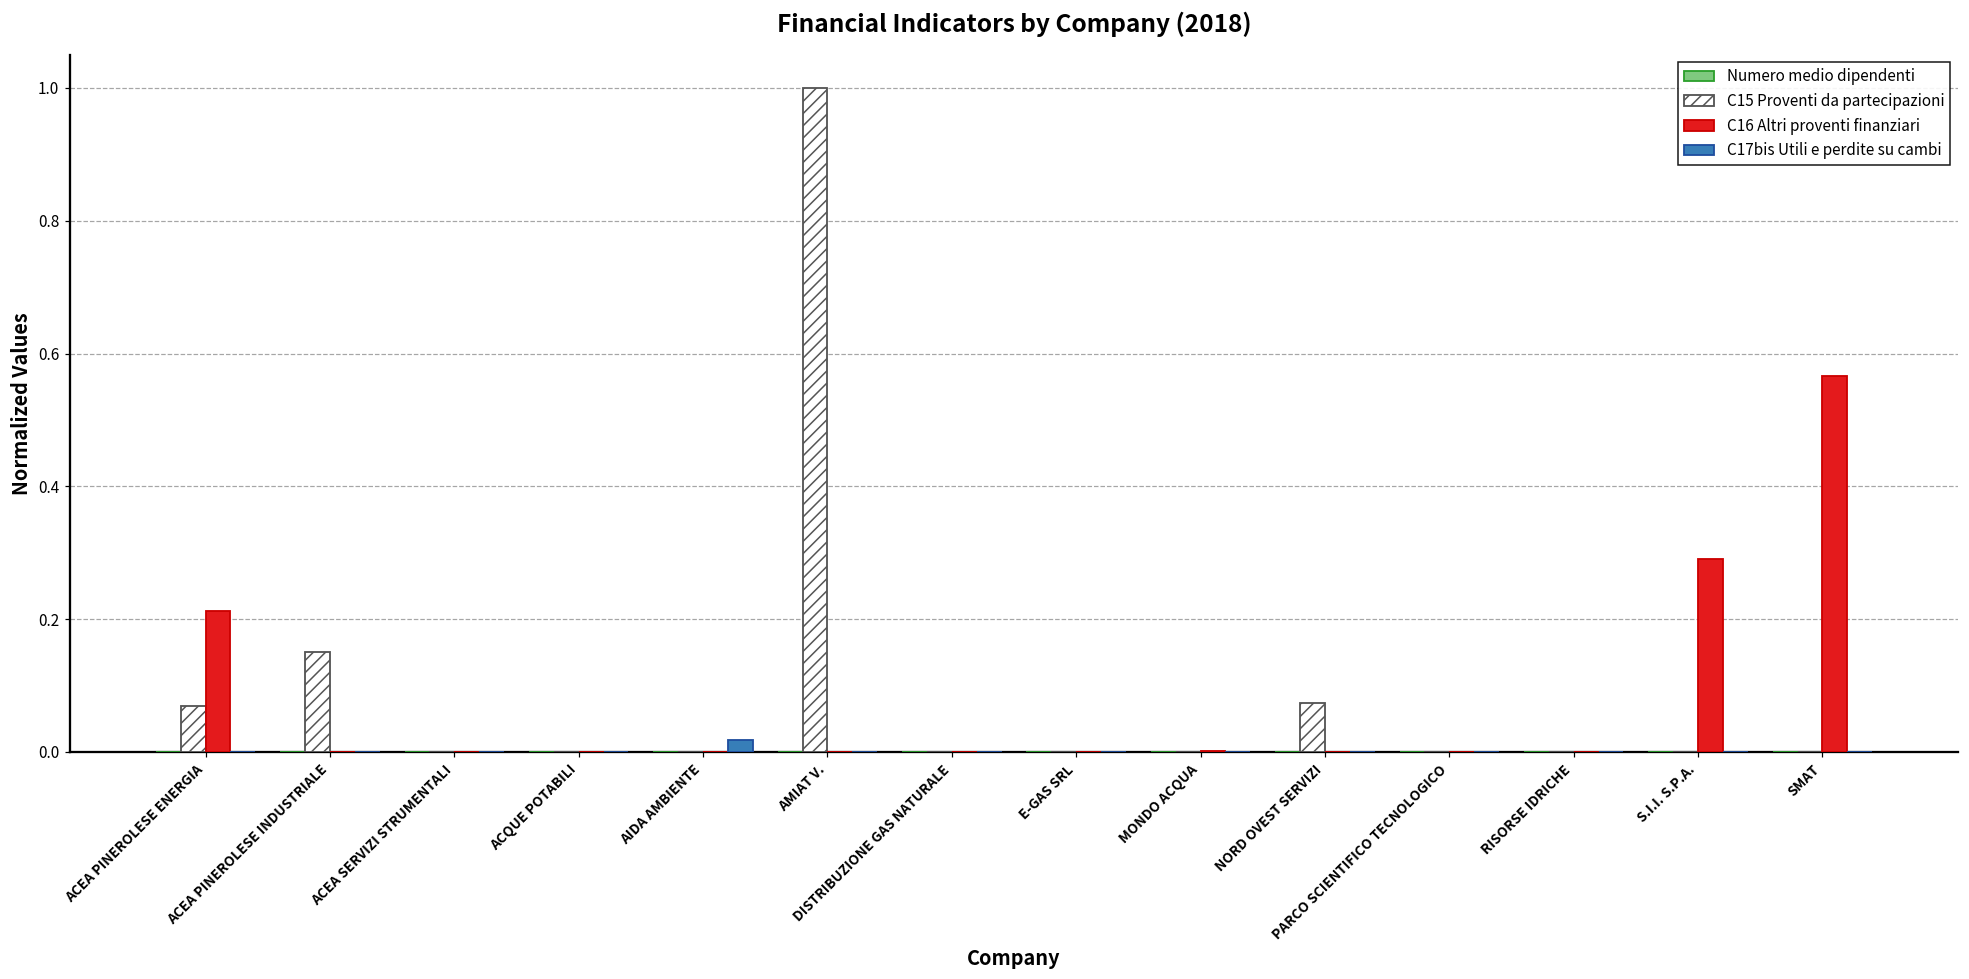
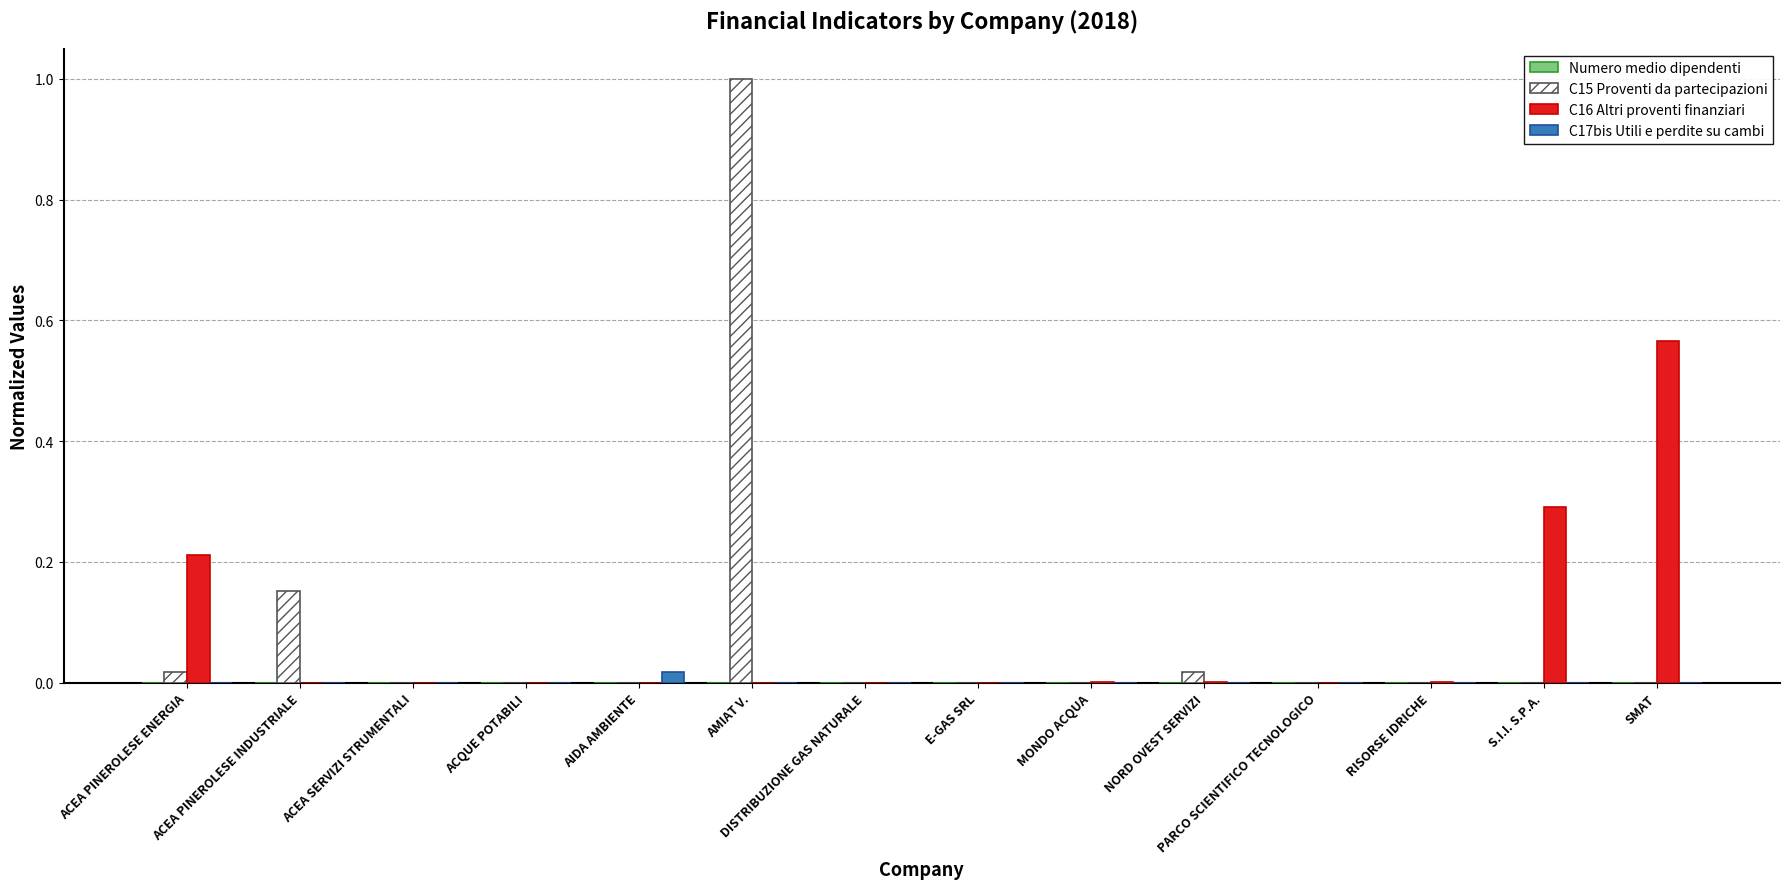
C15 Proventi da partecipazioni, ACEA PINEROLESE ENERGIA: 0.07 -> 0.02
C15 Proventi da partecipazioni, NORD OVEST SERVIZI: 0.07 -> 0.02
